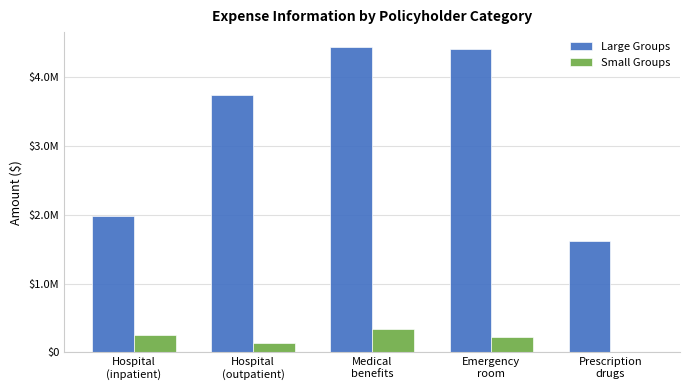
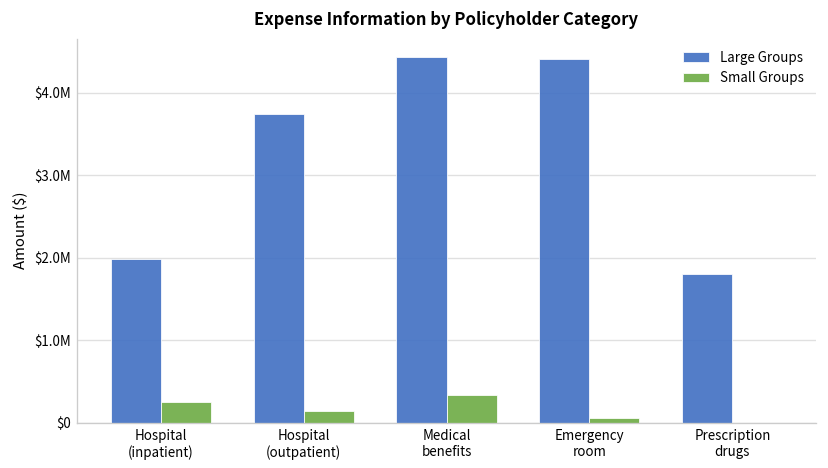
Small Groups, Emergency room: $200000 -> $100000
Large Groups, Prescription drugs: $1600000 -> $1800000
